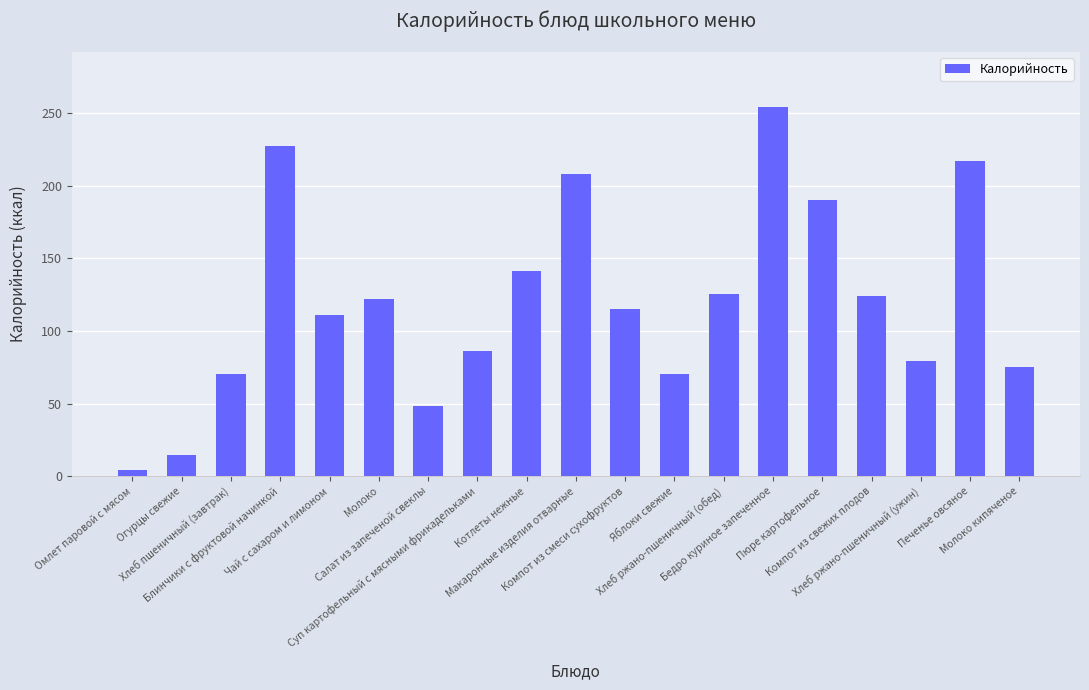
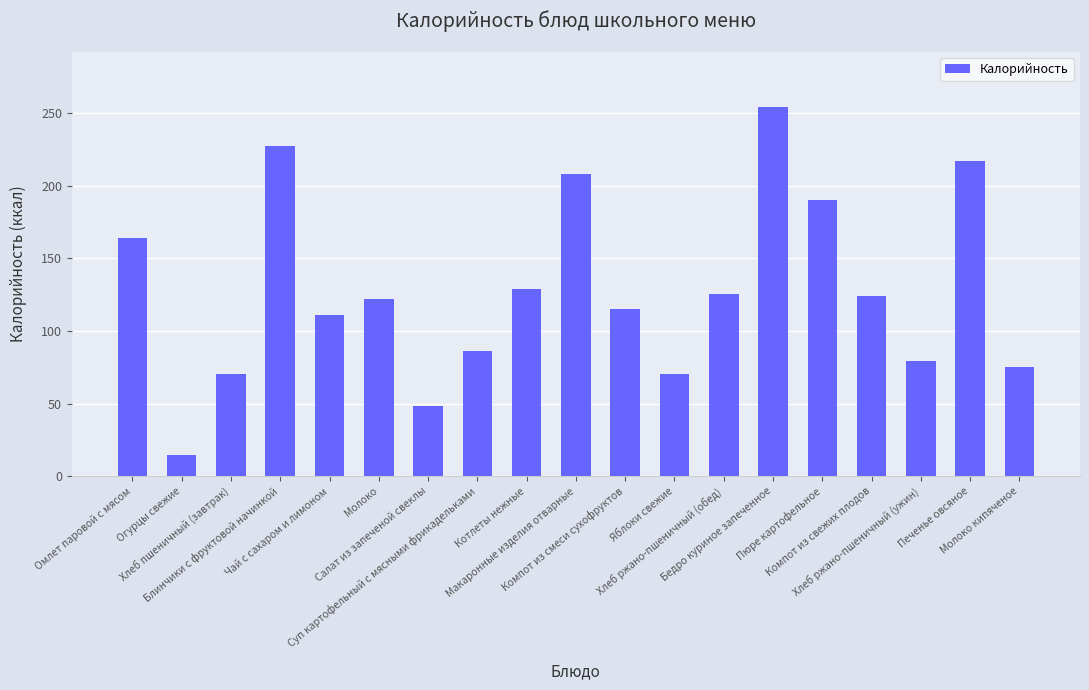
Омлет паровой с мясом: 4 -> 164
Котлеты нежные: 141 -> 129
